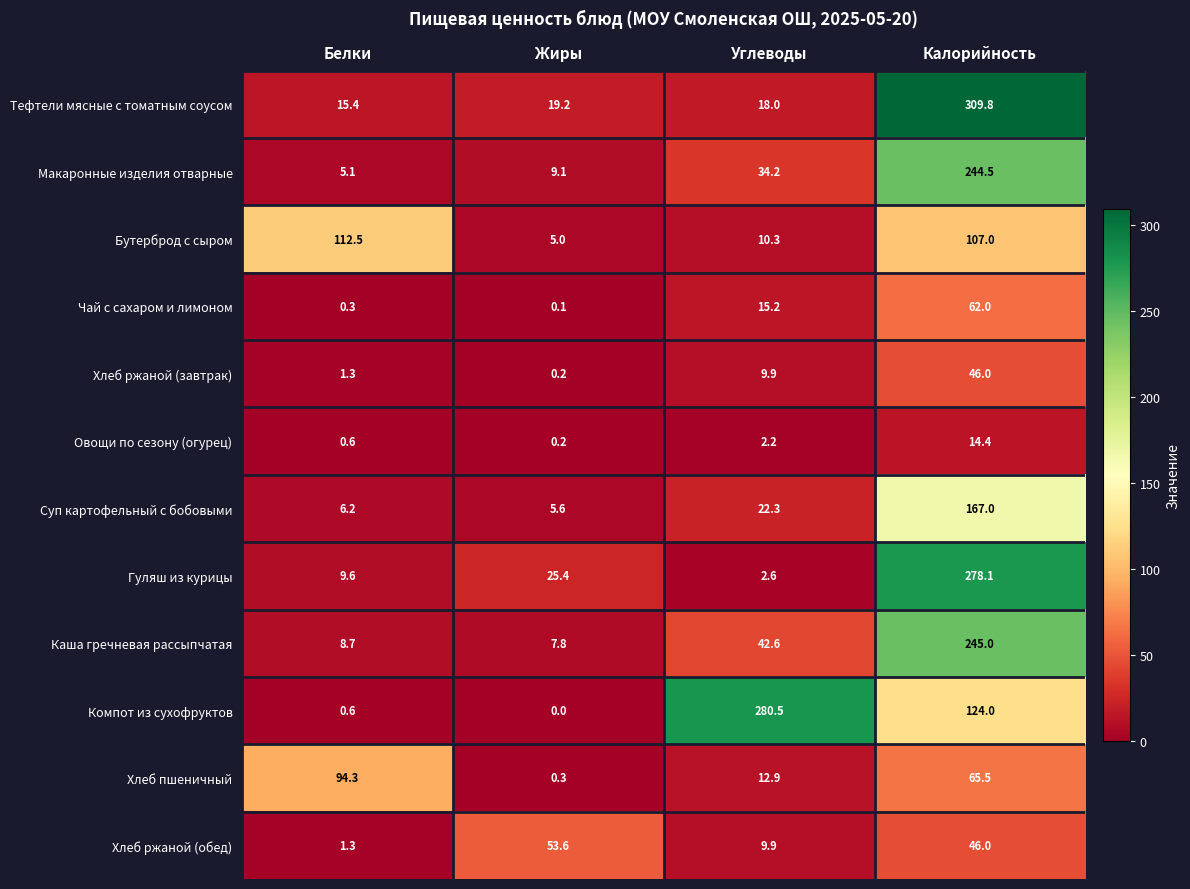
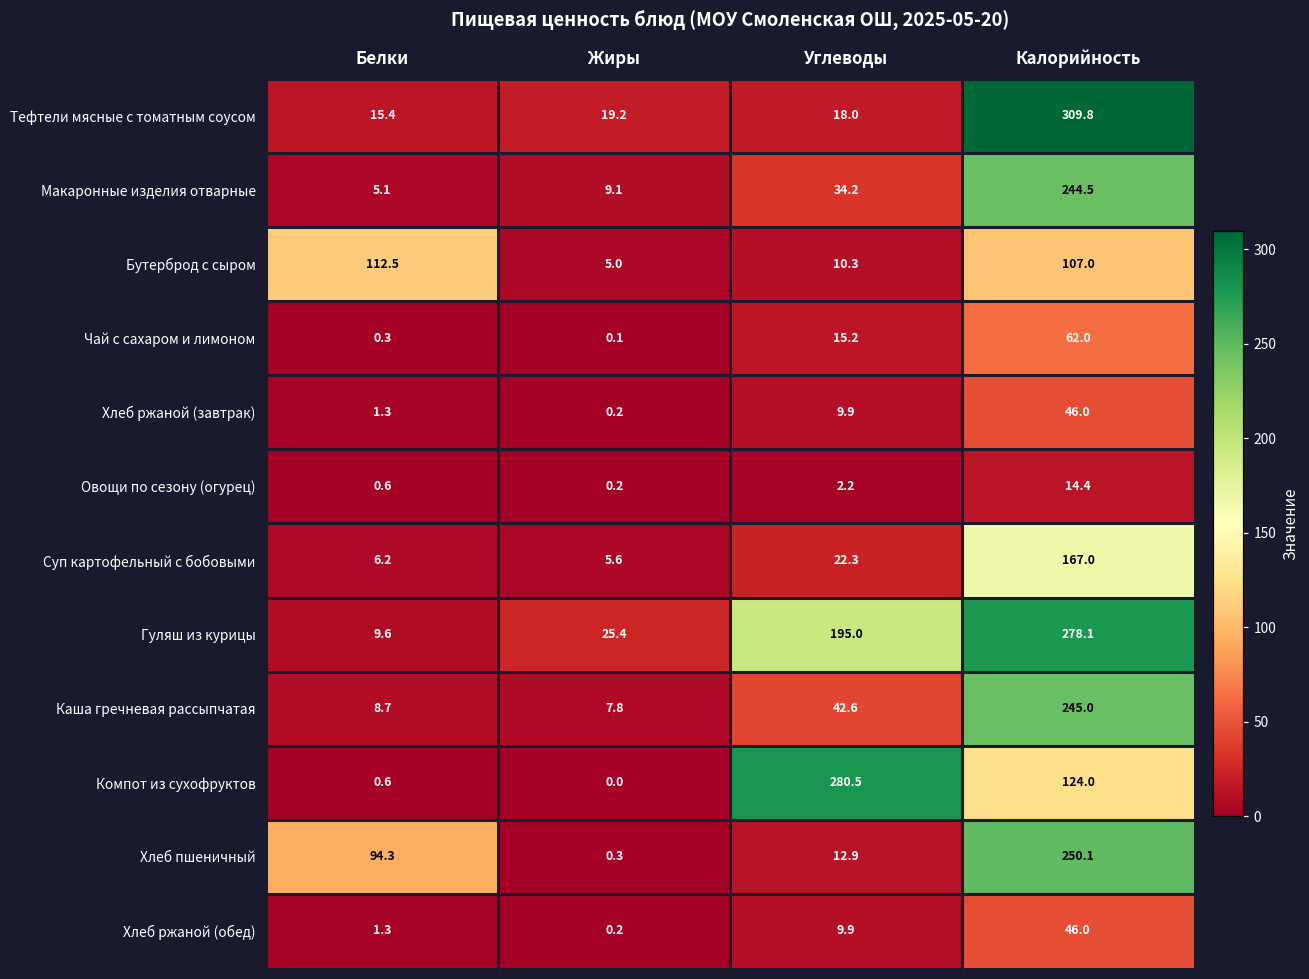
Гуляш из курицы, Углеводы: 2.6 -> 195.0
Хлеб пшеничный, Калорийность: 65.5 -> 250.1
Хлеб ржаной (обед), Жиры: 53.6 -> 0.2
